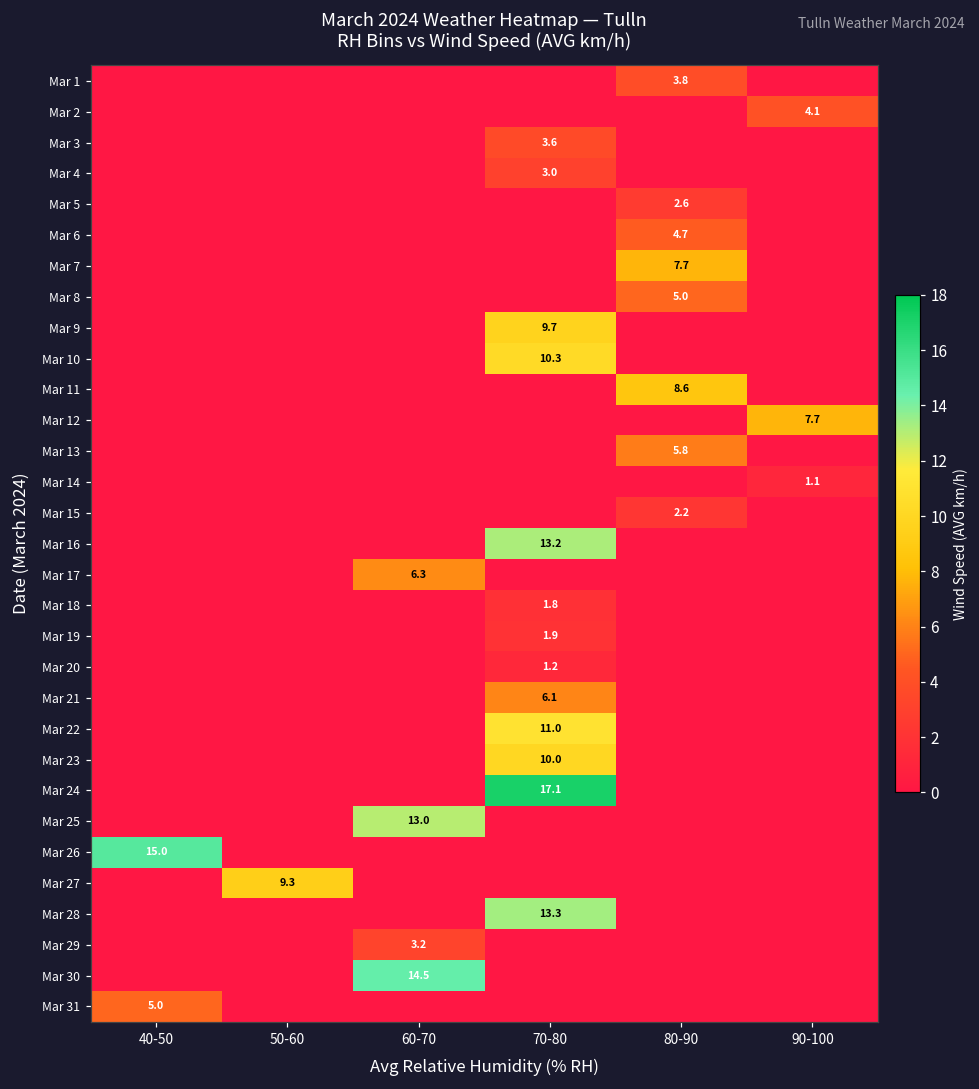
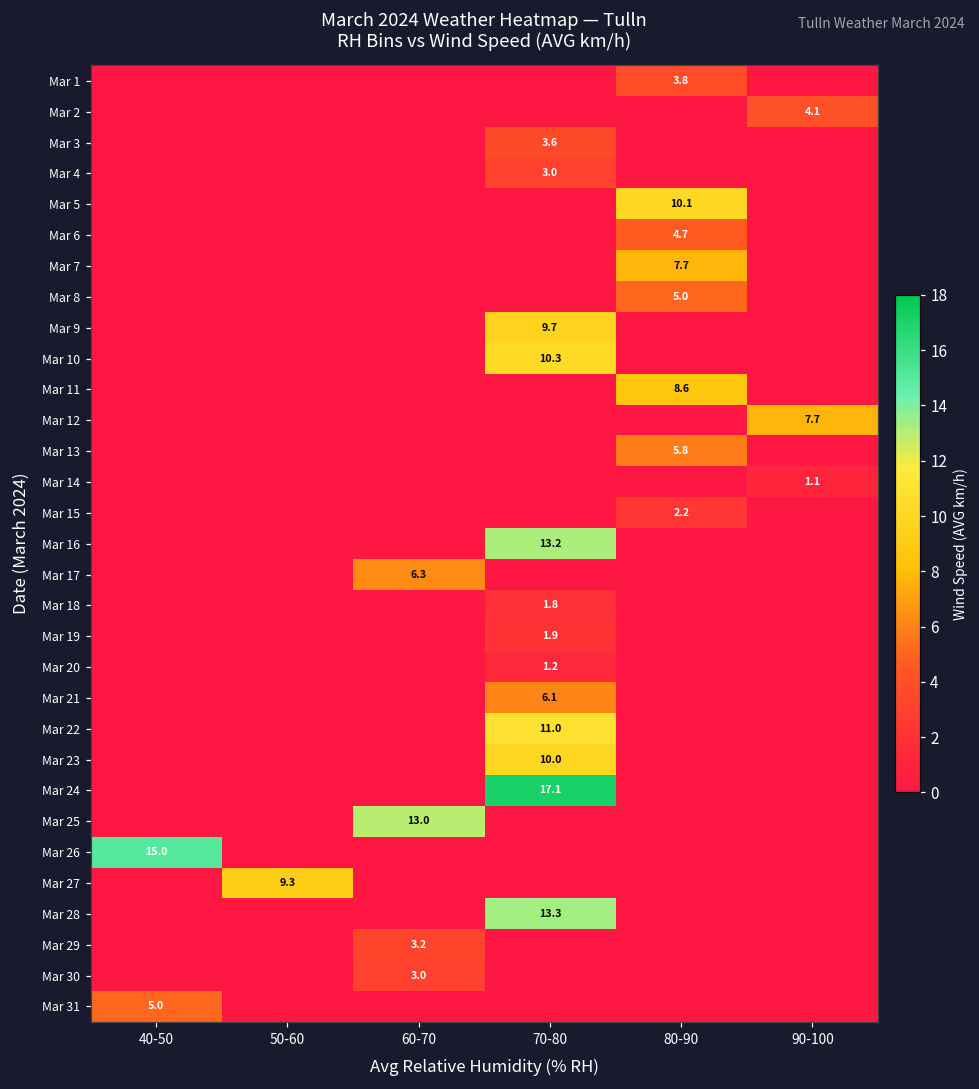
Mar 5, 80-90: 2.6 -> 10.1
Mar 30, 60-70: 14.5 -> 3.0
